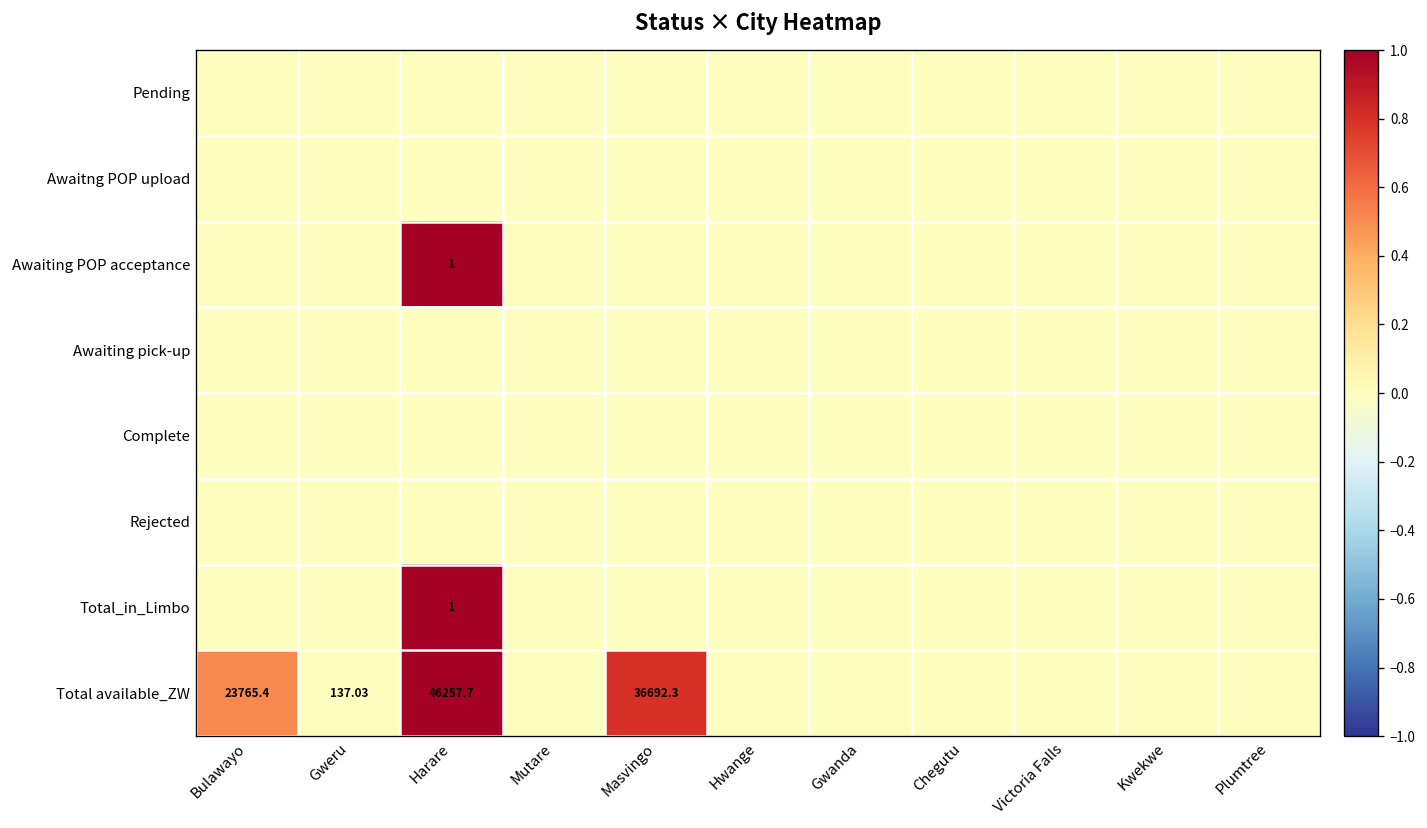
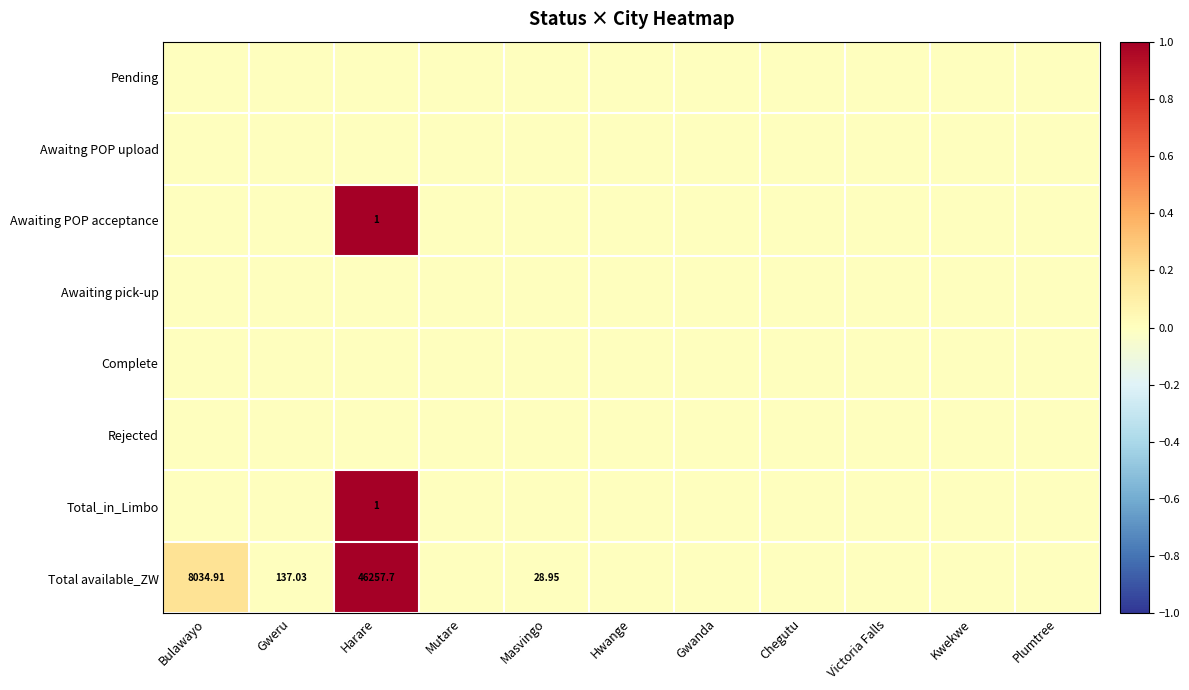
Total available_ZW, Bulawayo: 23765.4 -> 8034.91
Total available_ZW, Masvingo: 36692.3 -> 28.95
